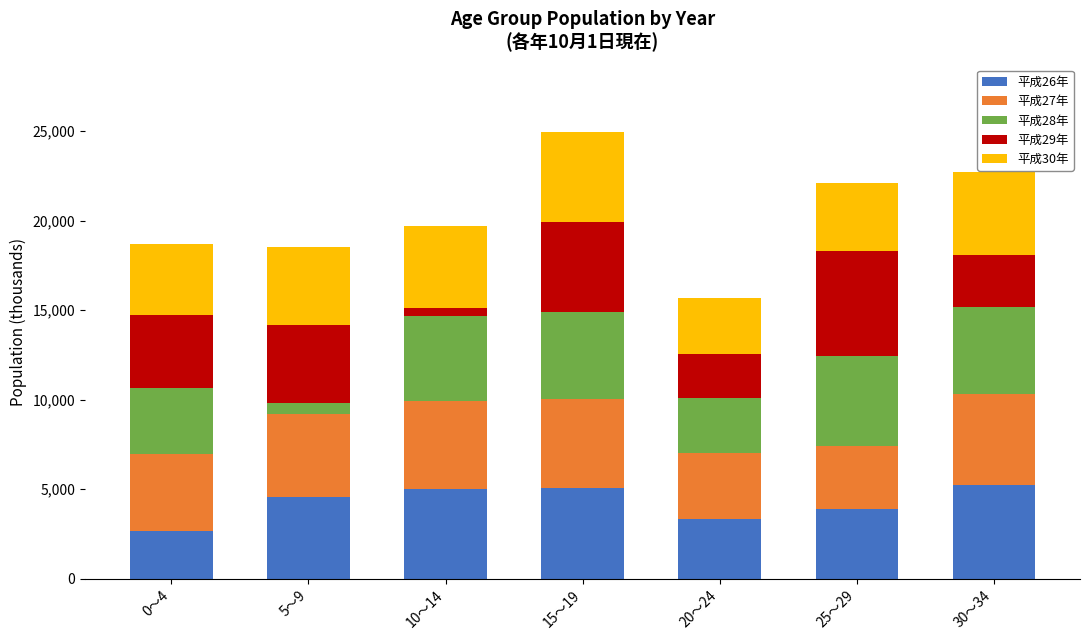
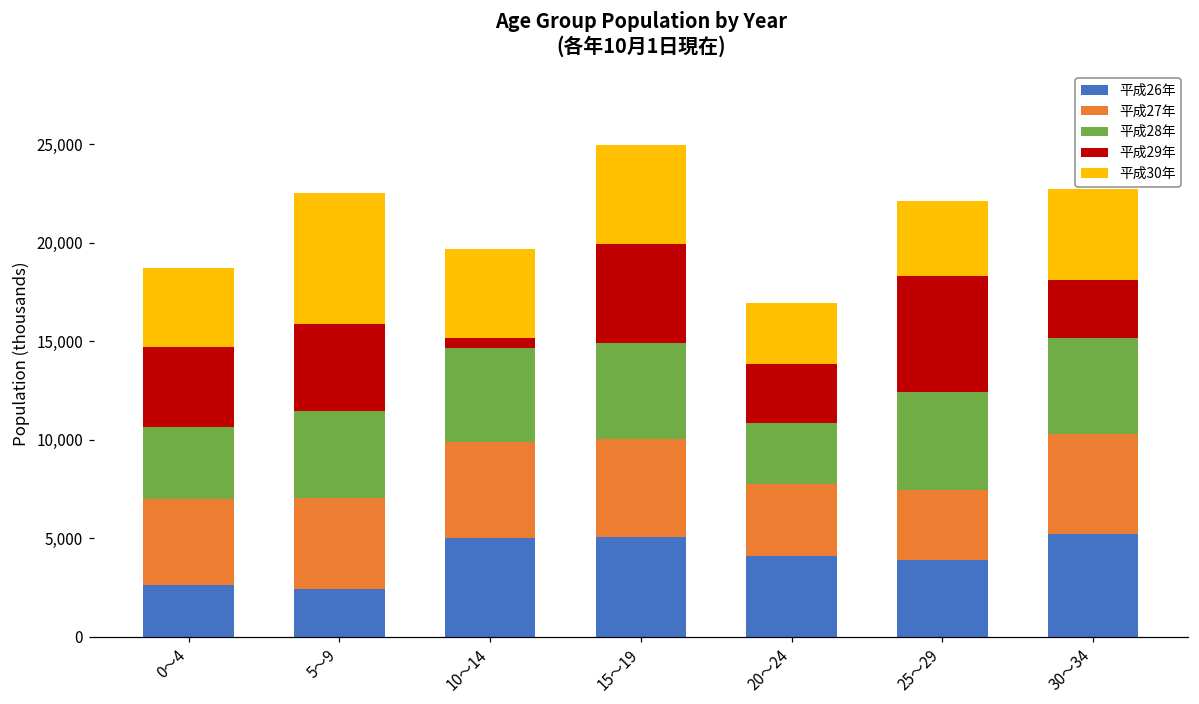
平成26年, 5～9: 4,600 -> 2,400
平成28年, 5～9: 600 -> 4,400
平成30年, 5～9: 4,300 -> 6,700
平成26年, 20～24: 3,400 -> 4,100
平成29年, 20～24: 2,500 -> 3,000
